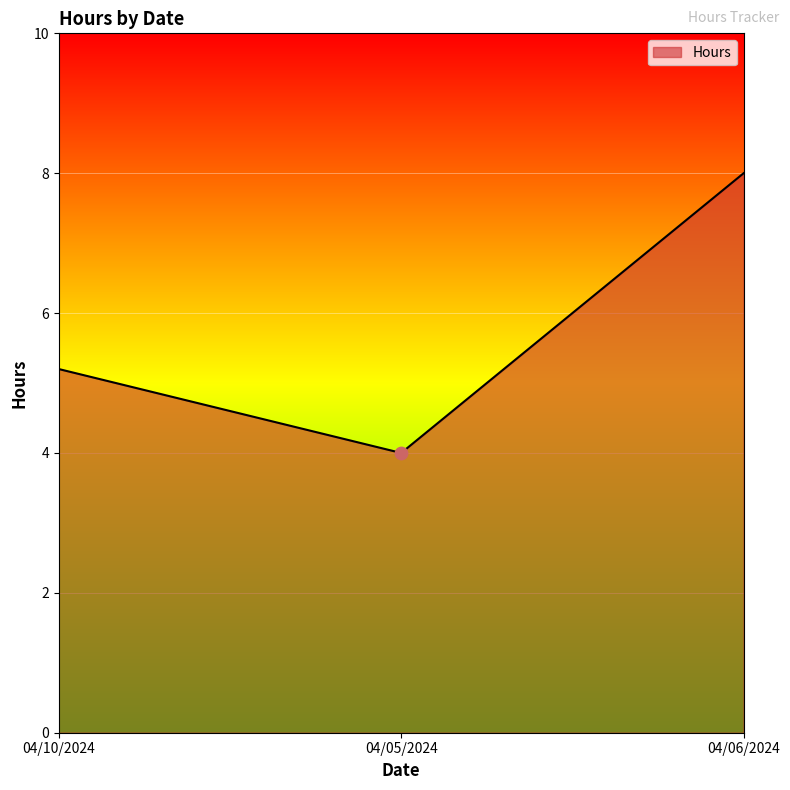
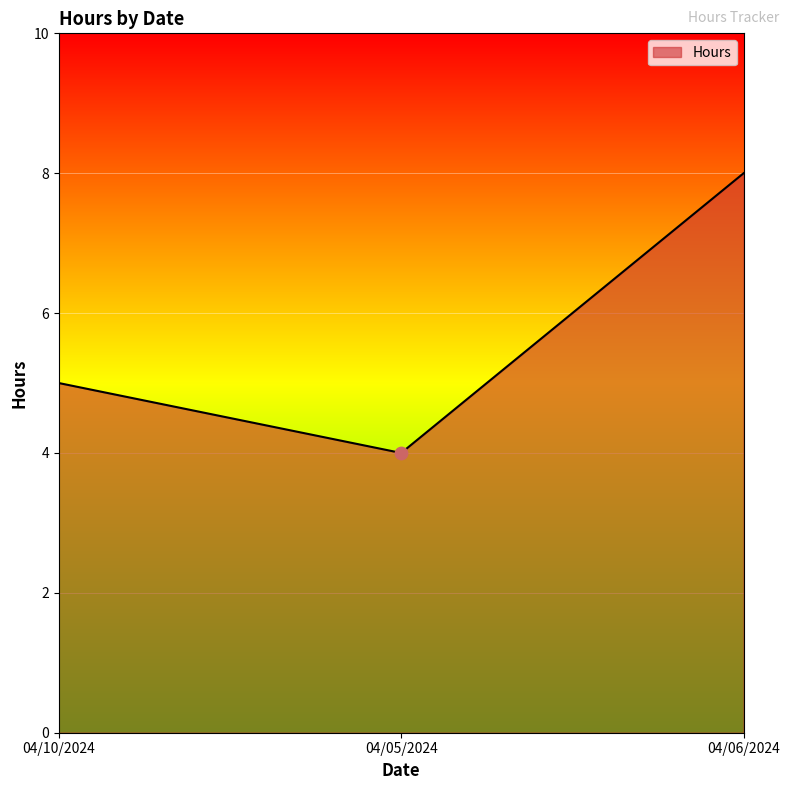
Hours, 04/10/2024: 5.2 -> 5.0
